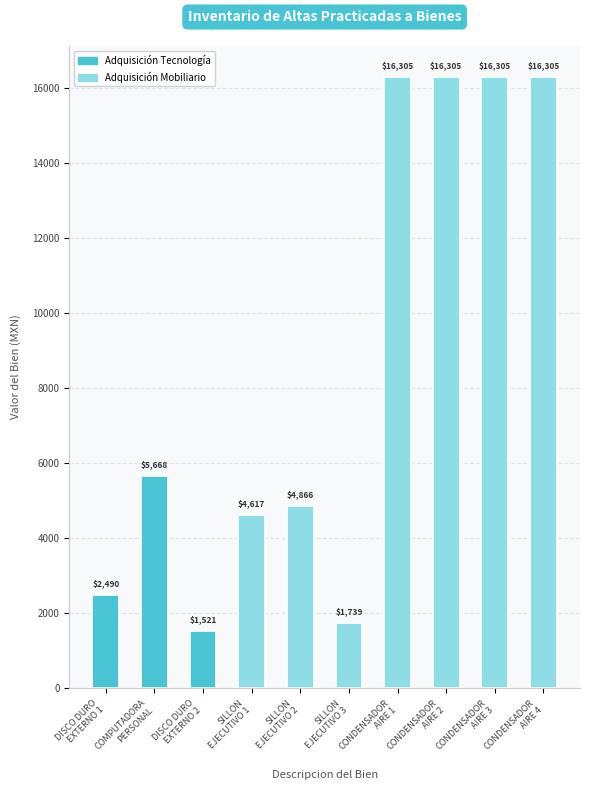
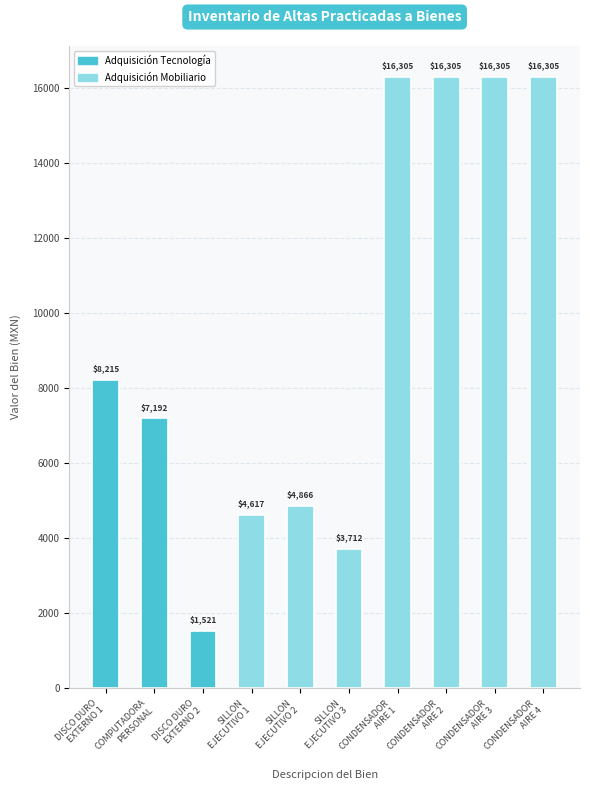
DISCO DURO EXTERNO 1: $2,490 -> $8,215
COMPUTADORA PERSONAL: $5,668 -> $7,192
SILLON EJECUTIVO 3: $1,739 -> $3,712
